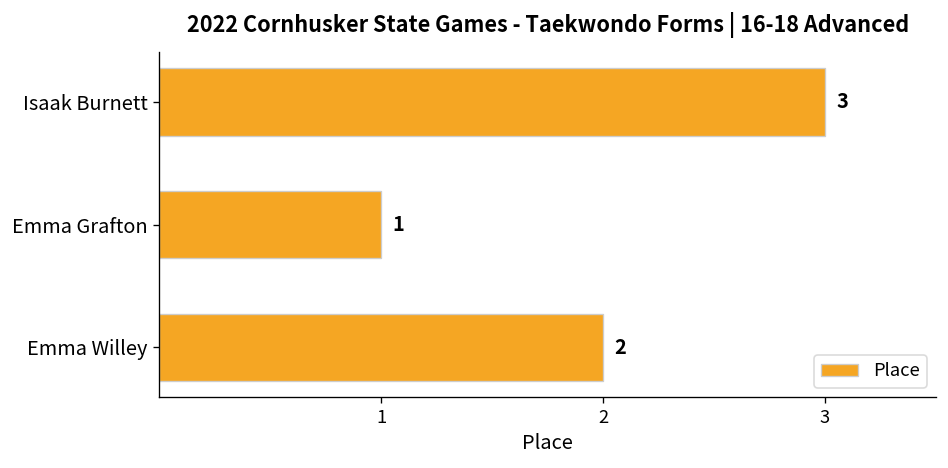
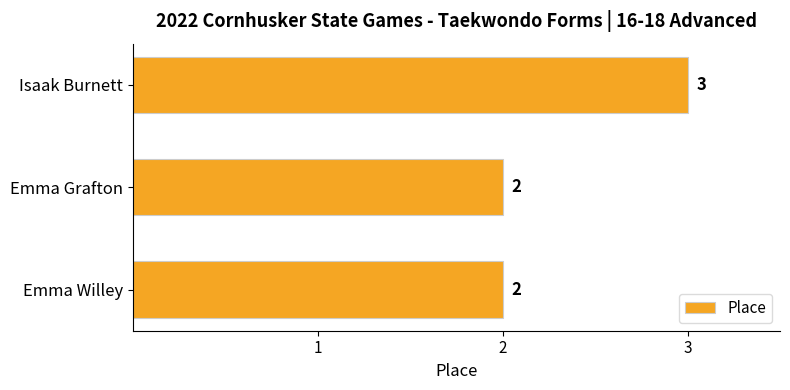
Emma Grafton: 1 -> 2
